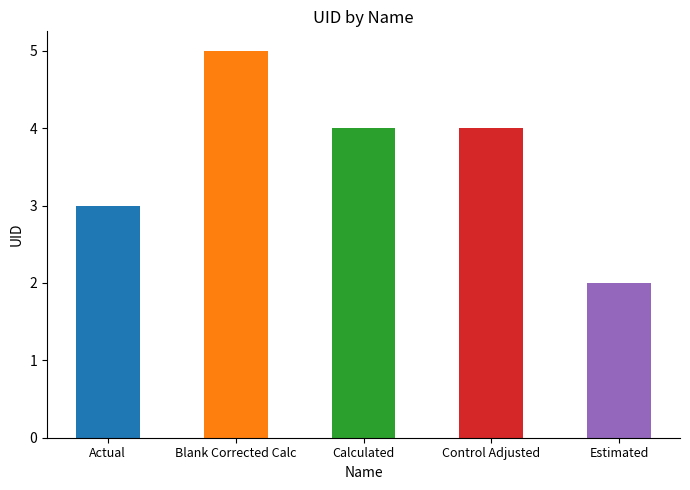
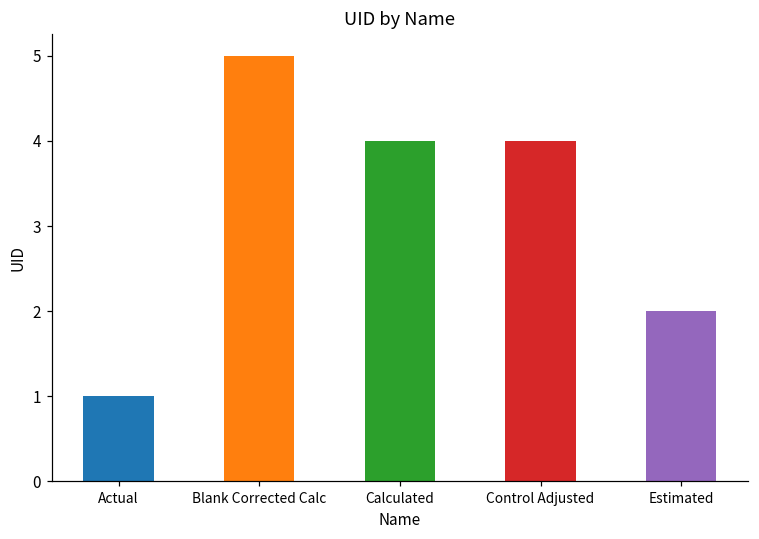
Actual: 3 -> 1
